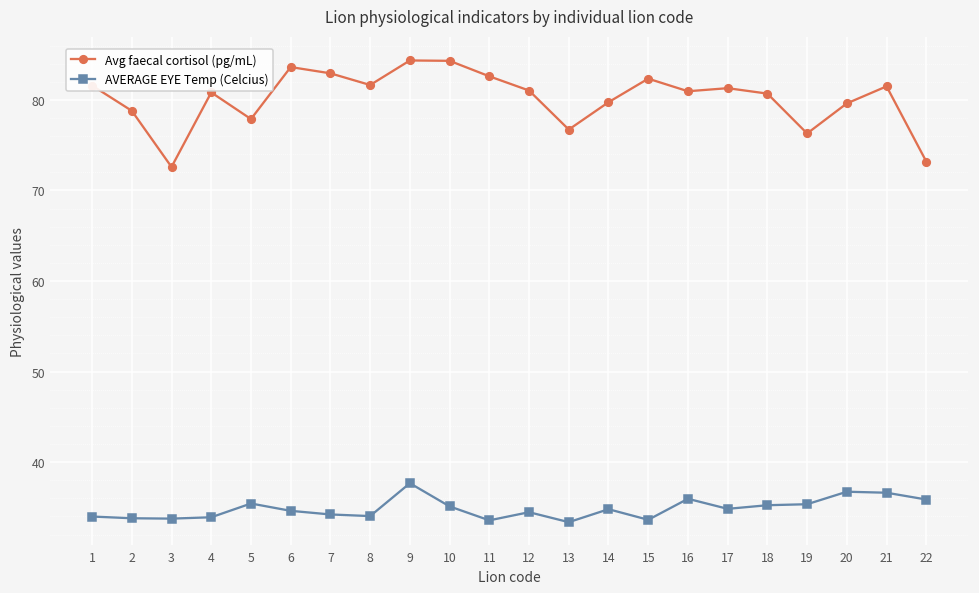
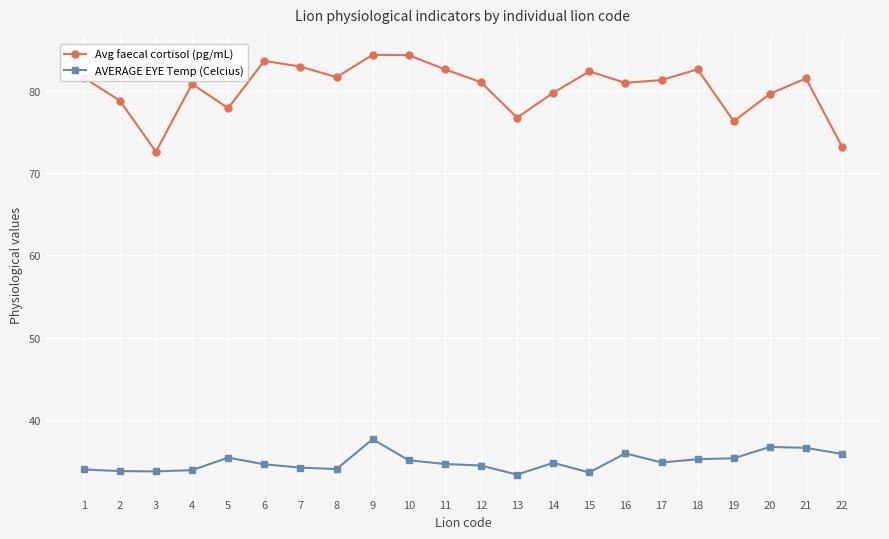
AVERAGE EYE Temp (Celcius), 11: 34 -> 35
Avg faecal cortisol (pg/mL), 18: 81 -> 83
